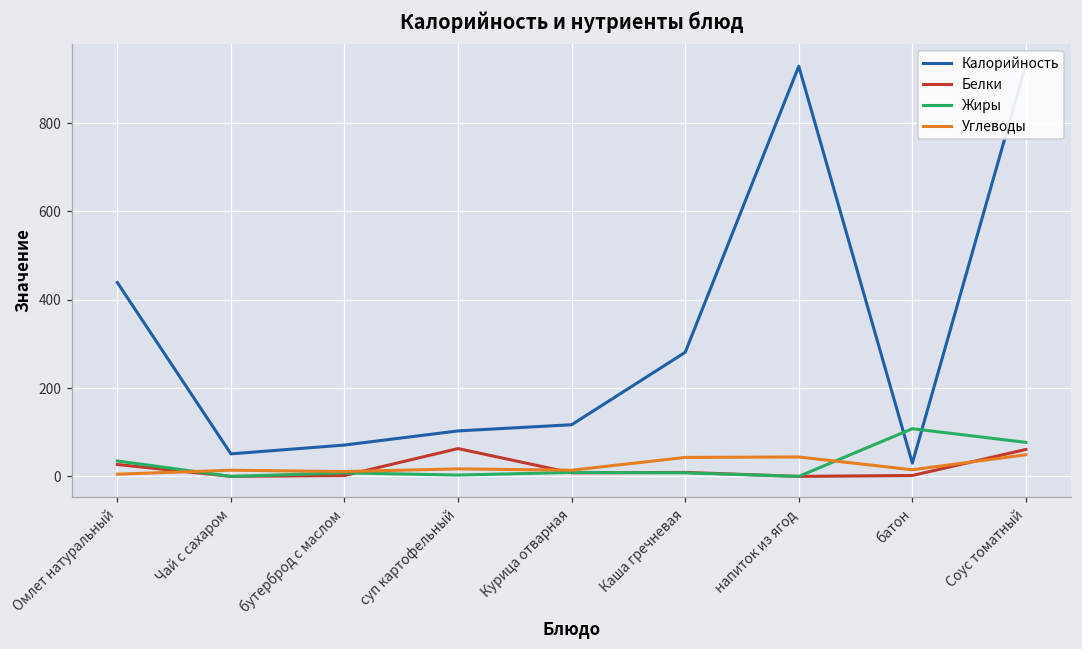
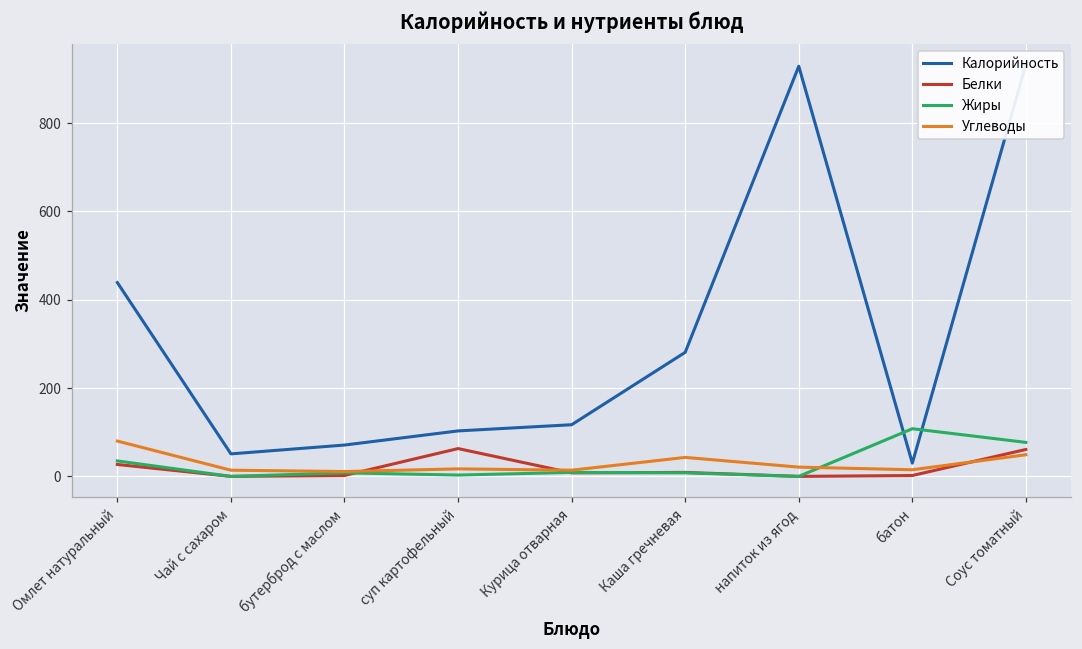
Углеводы, Омлет натуральный: 10 -> 80
Углеводы, напиток из ягод: 40 -> 20
